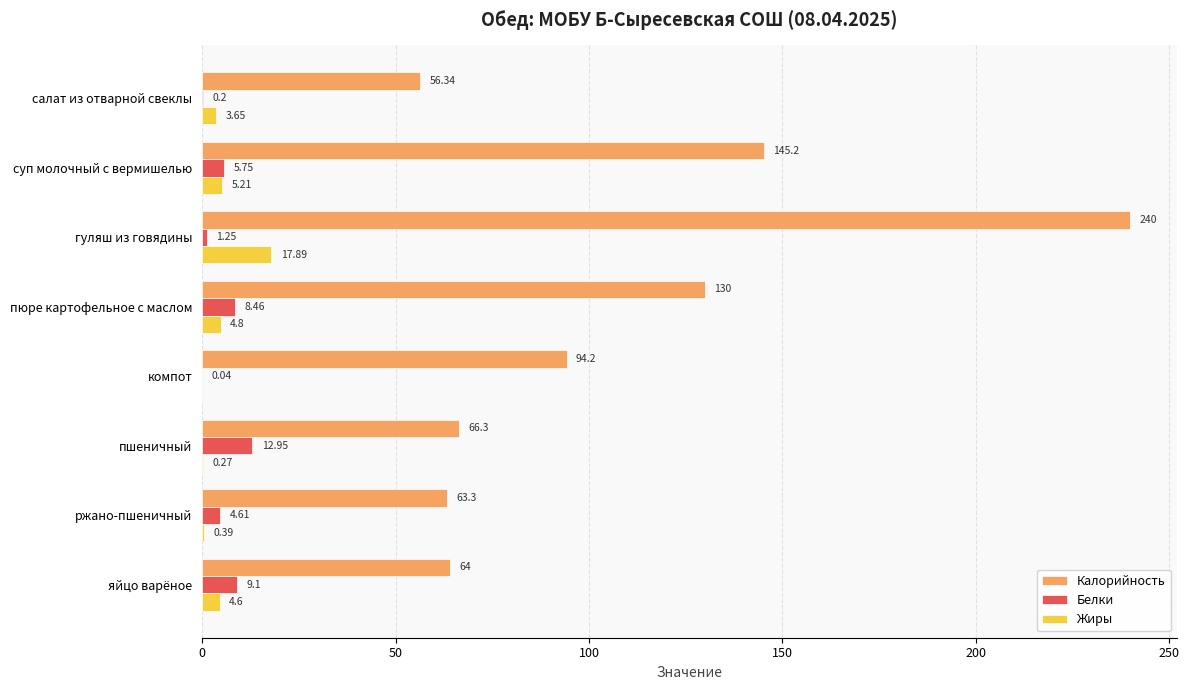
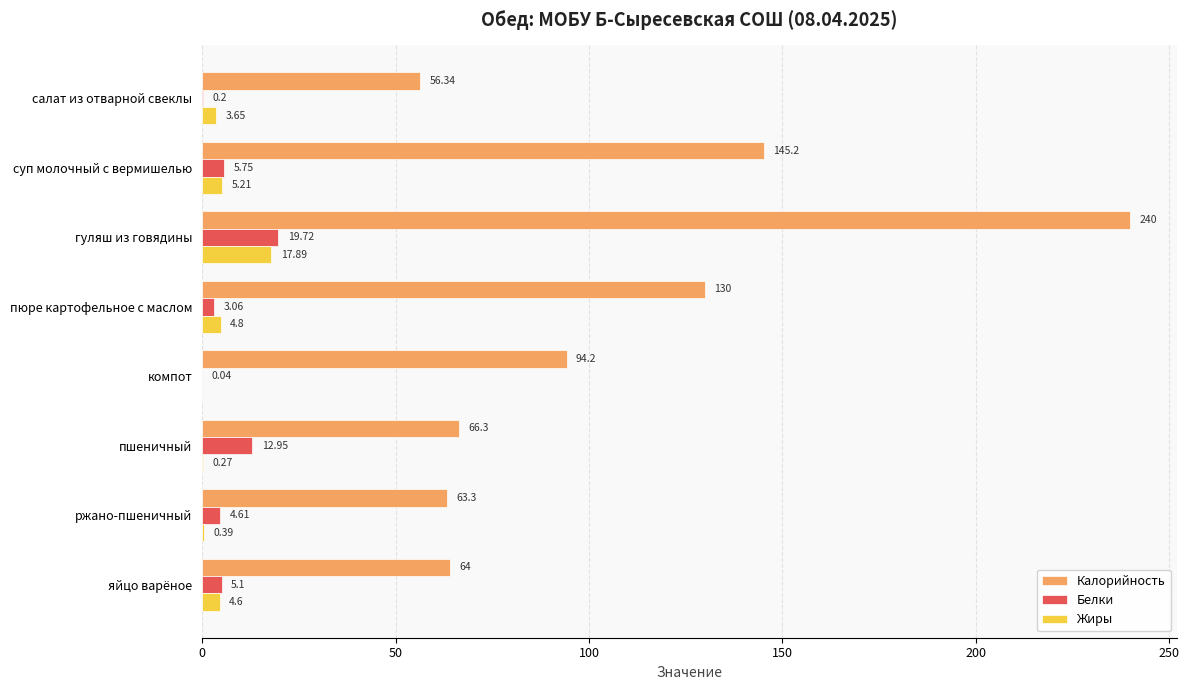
Белки, гуляш из говядины: 1.25 -> 19.72
Белки, пюре картофельное с маслом: 8.46 -> 3.06
Белки, яйцо варёное: 9.1 -> 5.1
